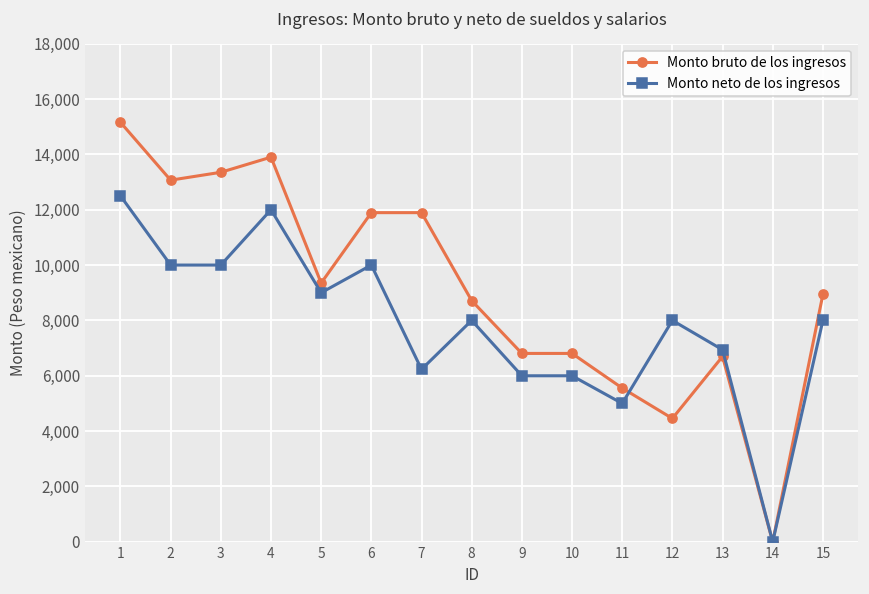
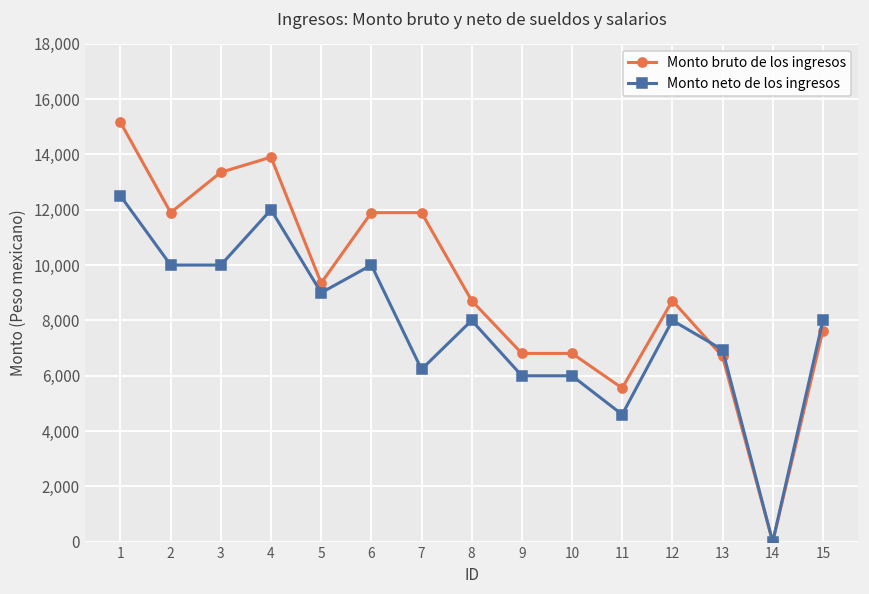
Monto bruto de los ingresos, 2: 13,100 -> 11,900
Monto neto de los ingresos, 11: 5,000 -> 4,600
Monto bruto de los ingresos, 12: 4,500 -> 8,700
Monto bruto de los ingresos, 15: 8,900 -> 7,600
